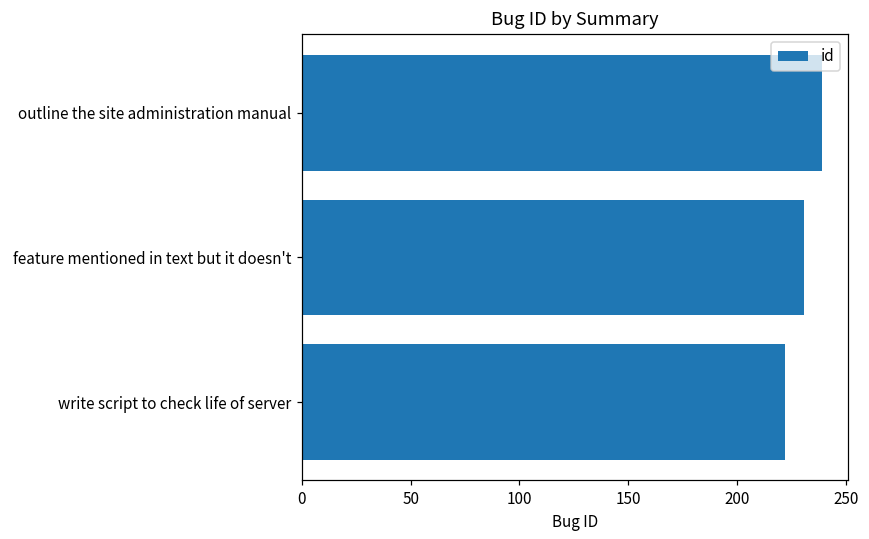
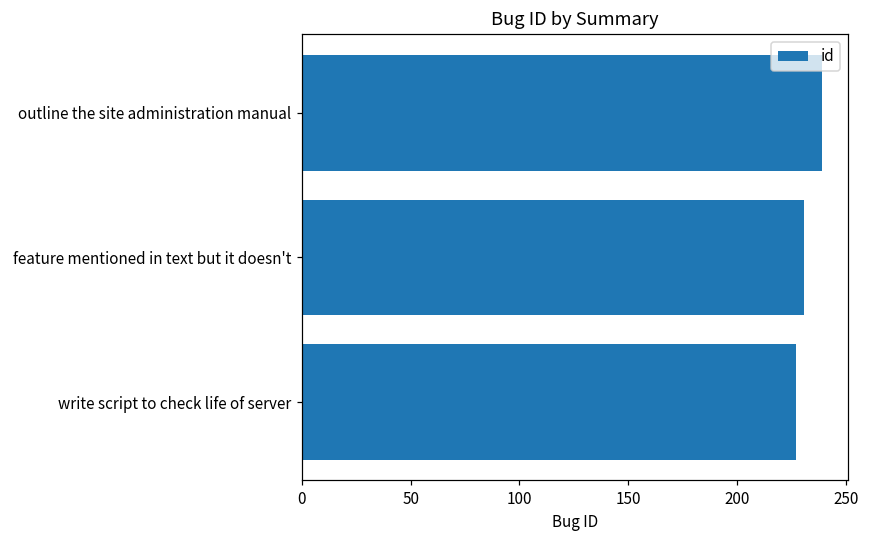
write script to check life of server: 222 -> 227
